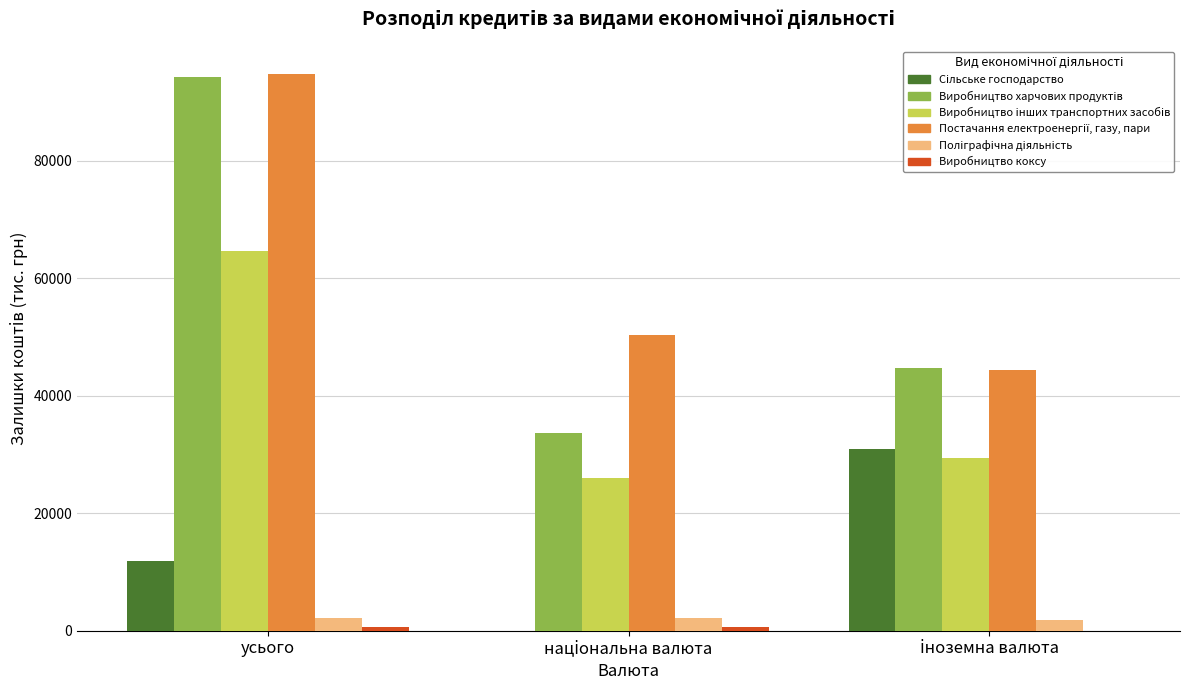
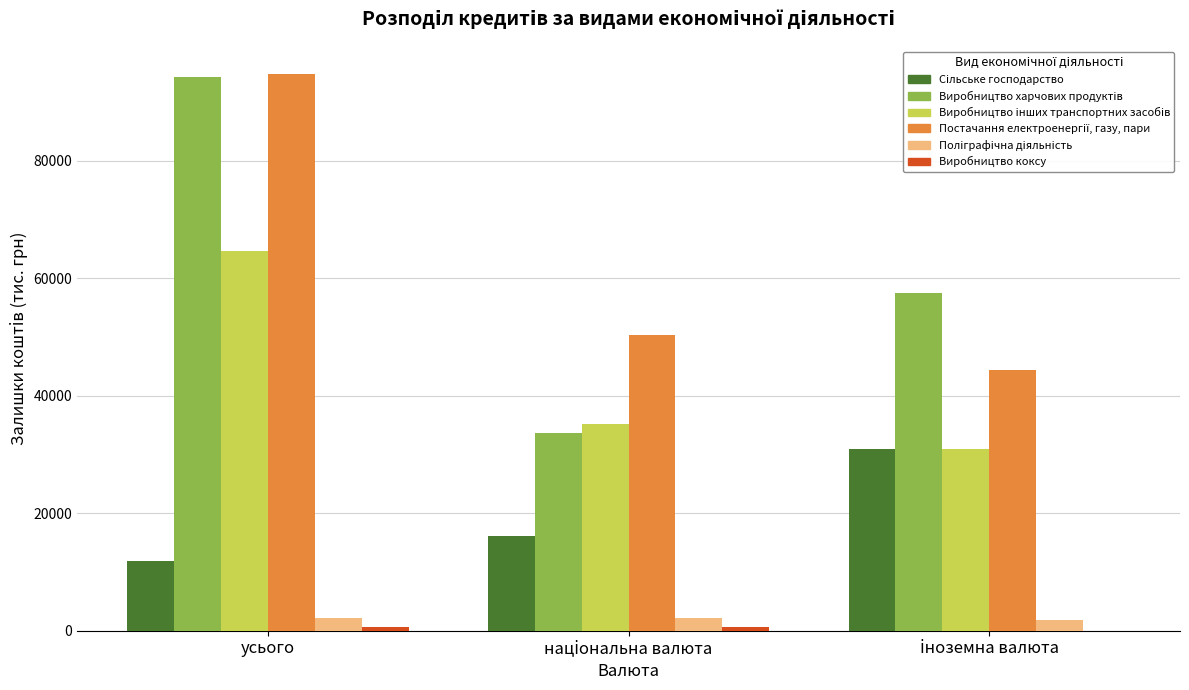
Сільське господарство, національна валюта: 0 -> 16000
Виробництво інших транспортних засобів, національна валюта: 26000 -> 35000
Виробництво харчових продуктів, іноземна валюта: 45000 -> 57000
Виробництво інших транспортних засобів, іноземна валюта: 29000 -> 31000
